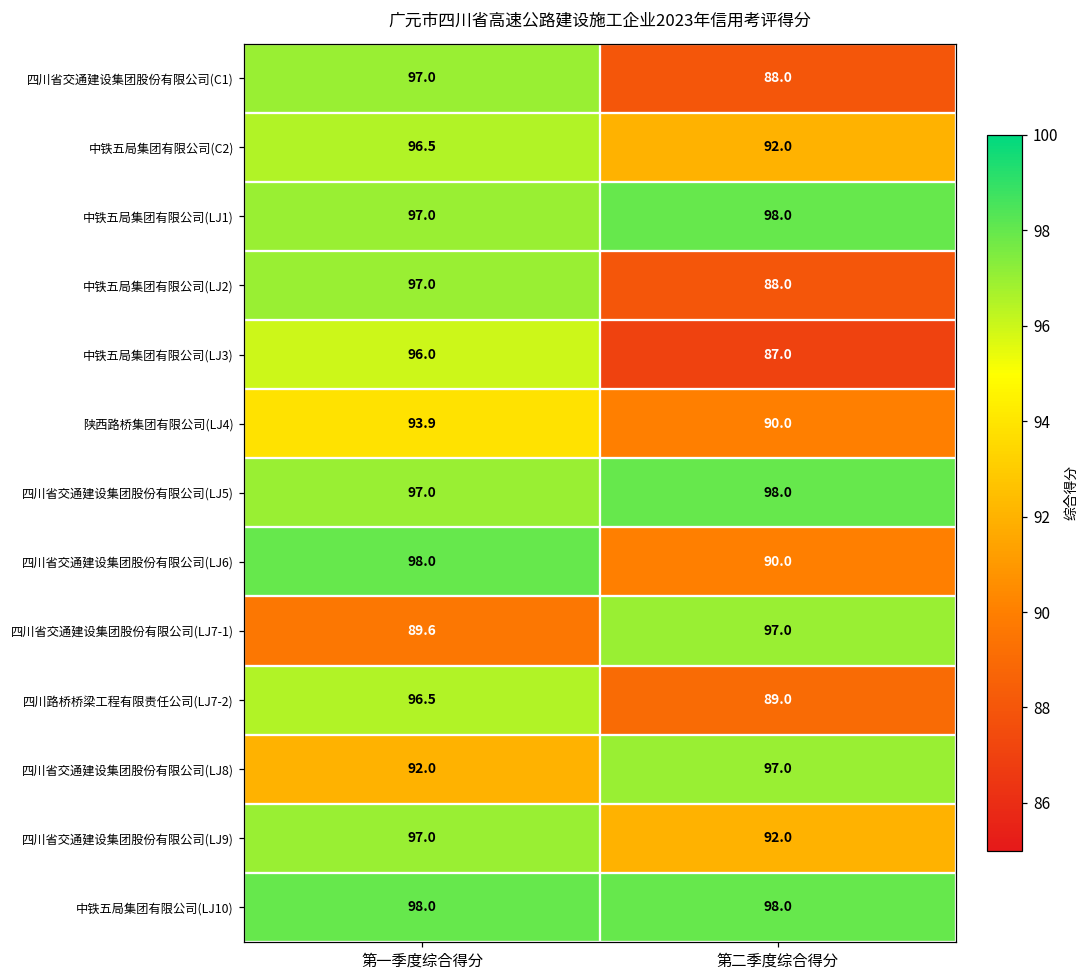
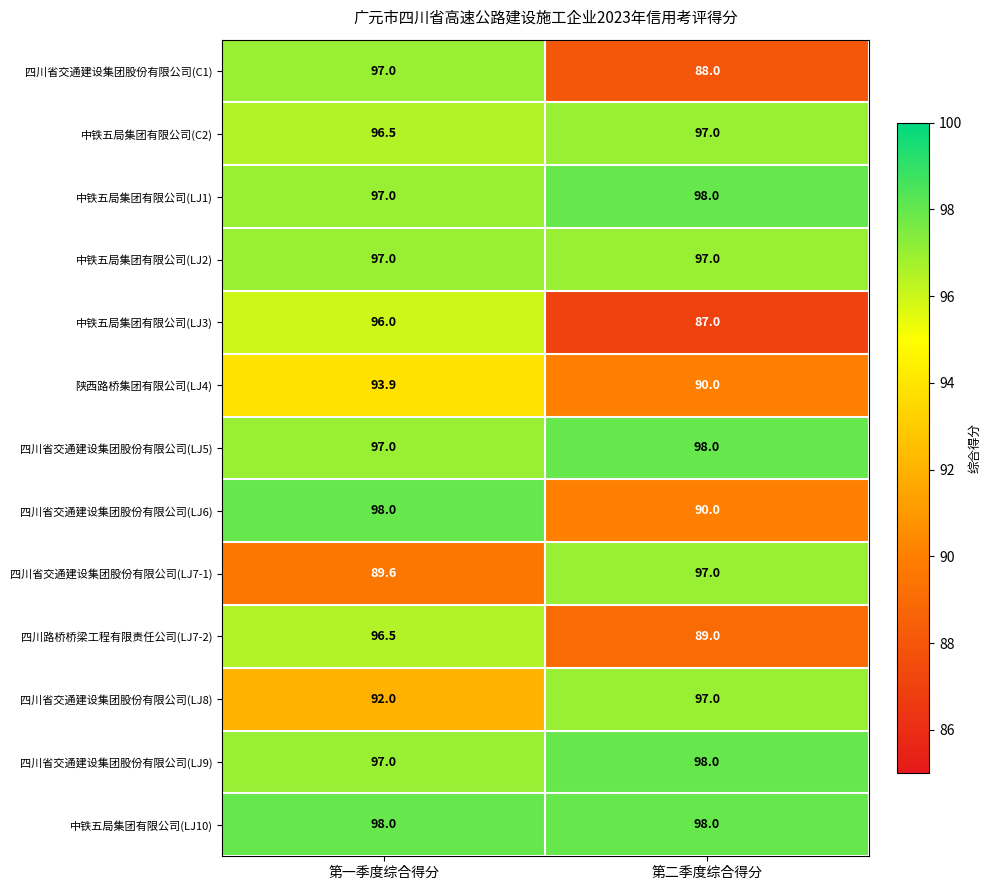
中铁五局集团有限公司(C2), 第二季度综合得分: 92.0 -> 97.0
中铁五局集团有限公司(LJ2), 第二季度综合得分: 88.0 -> 97.0
四川省交通建设集团股份有限公司(LJ9), 第二季度综合得分: 92.0 -> 98.0
